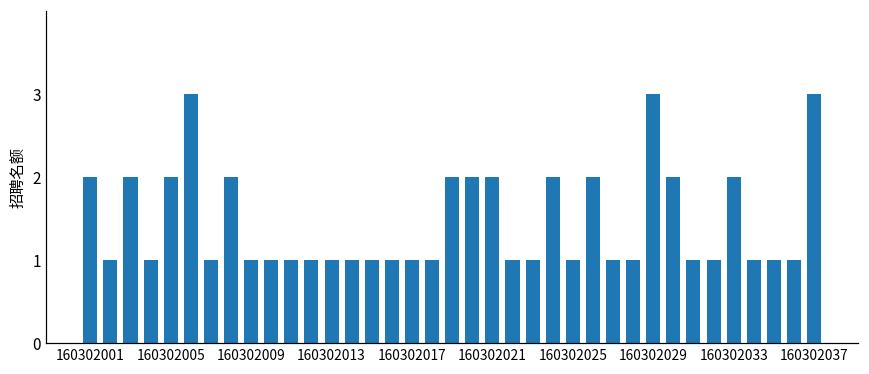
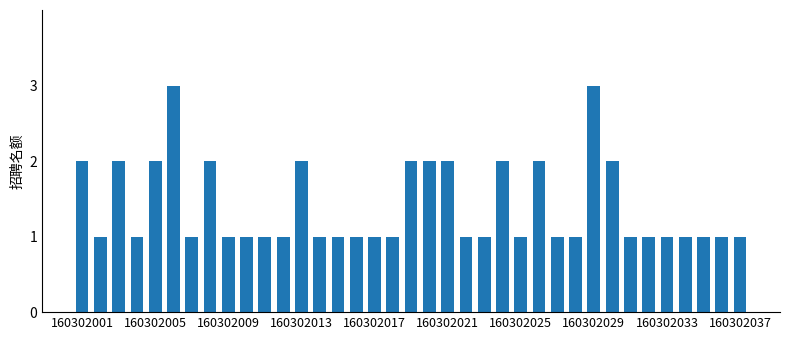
160302013: 1 -> 2
160302033: 2 -> 1
160302037: 3 -> 1
